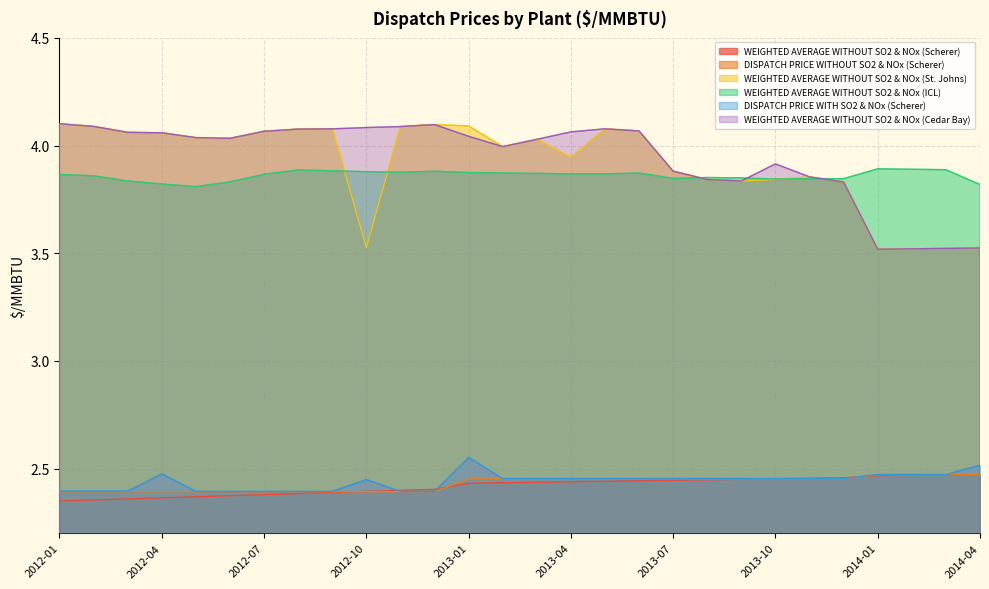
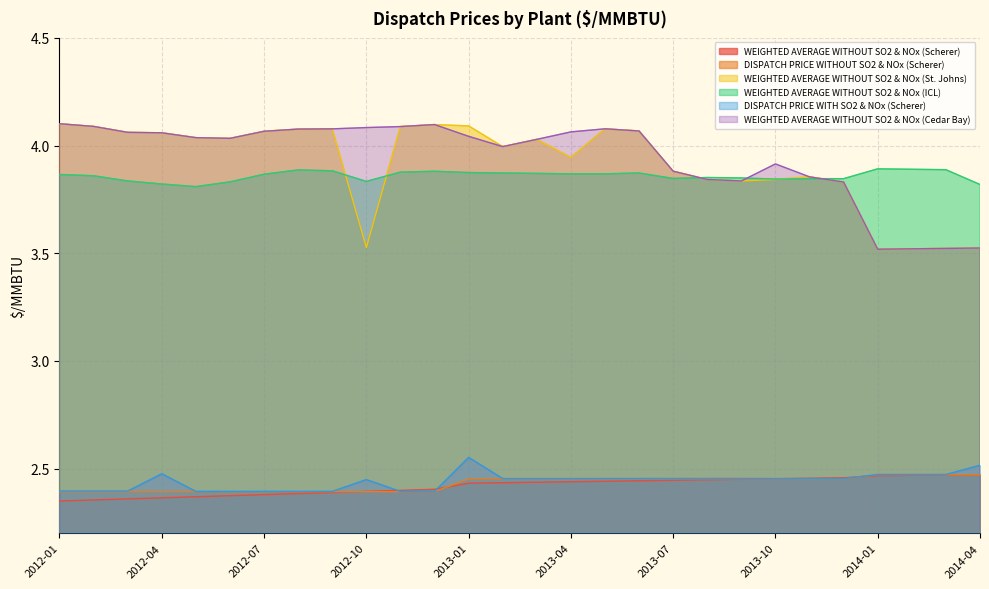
WEIGHTED AVERAGE WITHOUT SO2 & NOx (ICL), 2012-10: 3.88 -> 3.83
